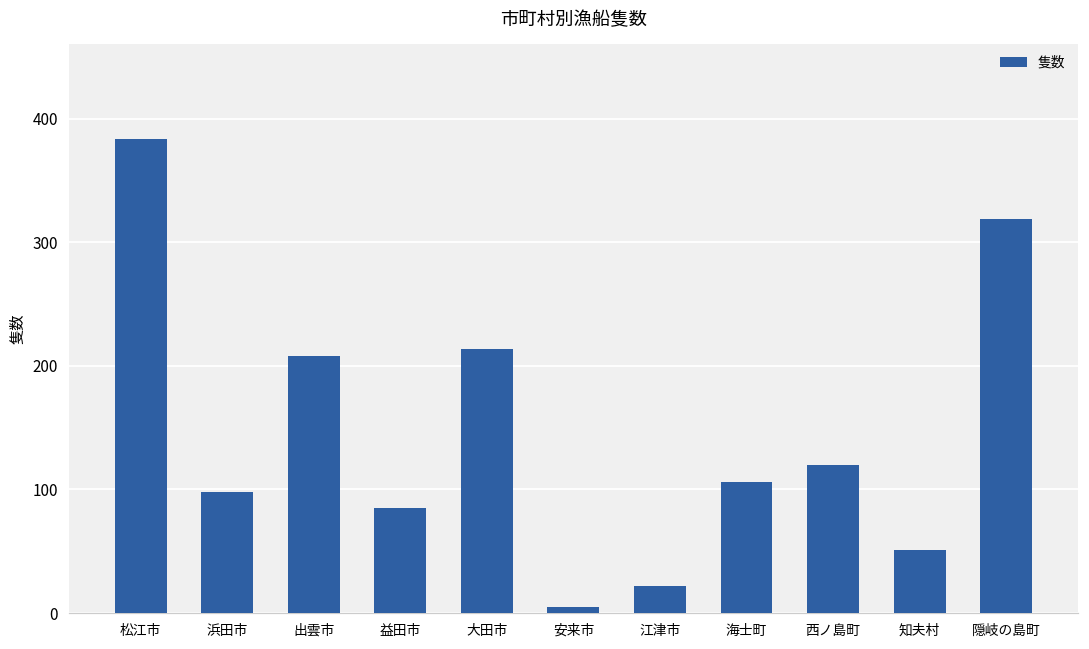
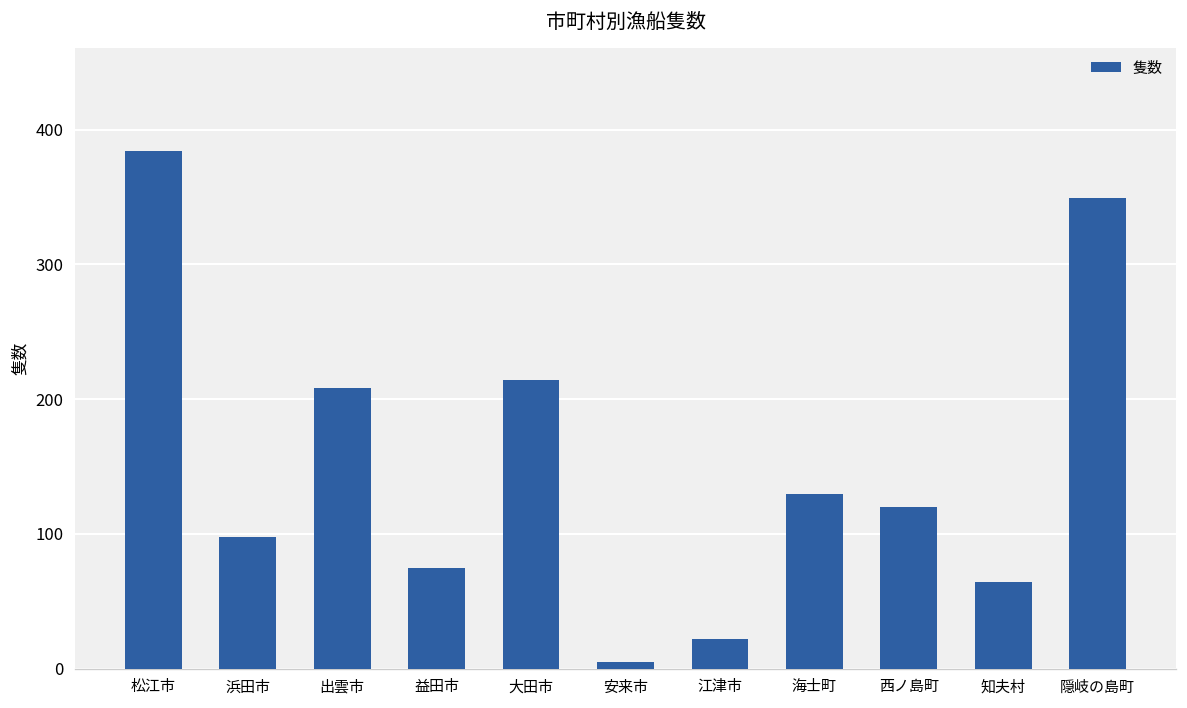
益田市: 85 -> 75
海士町: 106 -> 130
知夫村: 51 -> 64
隠岐の島町: 319 -> 349
